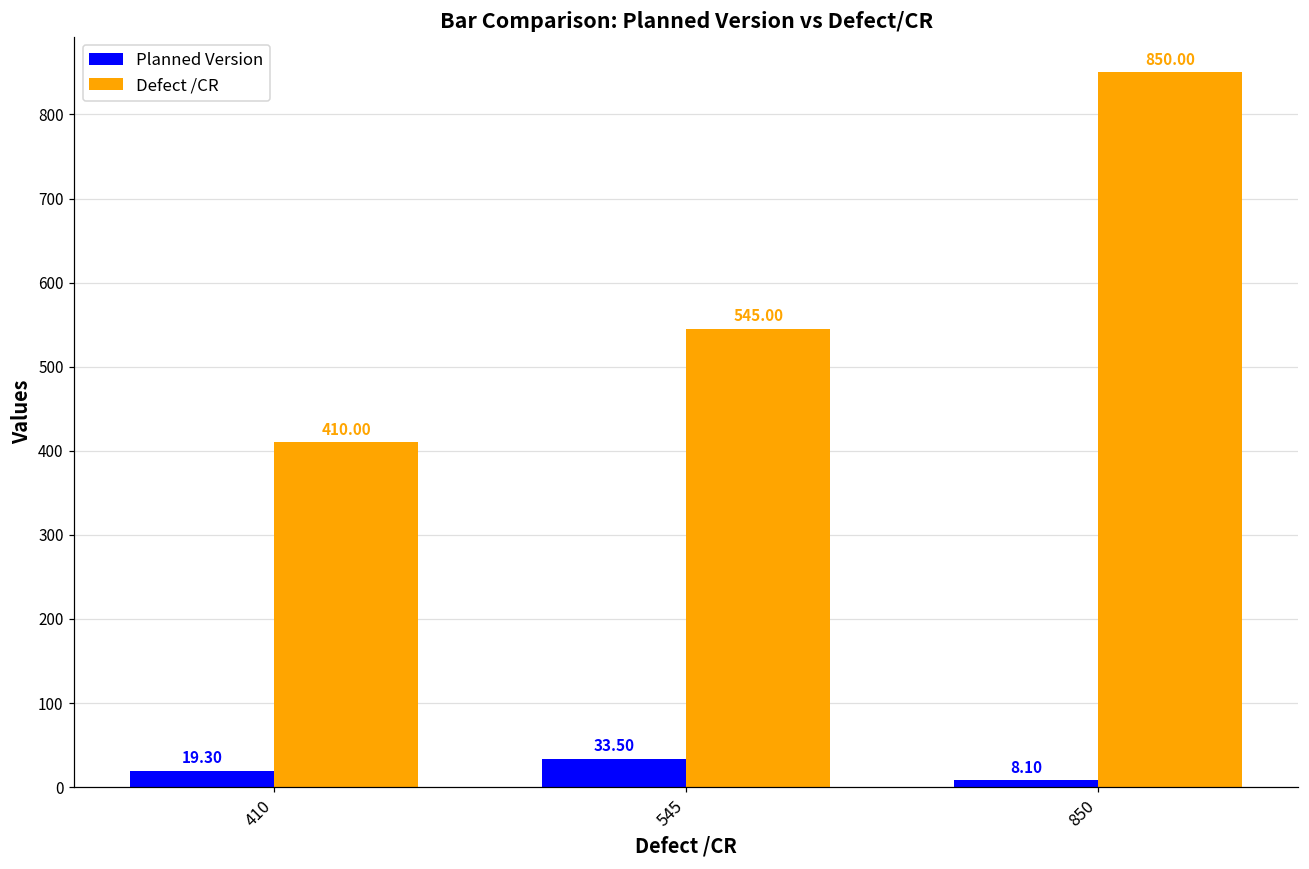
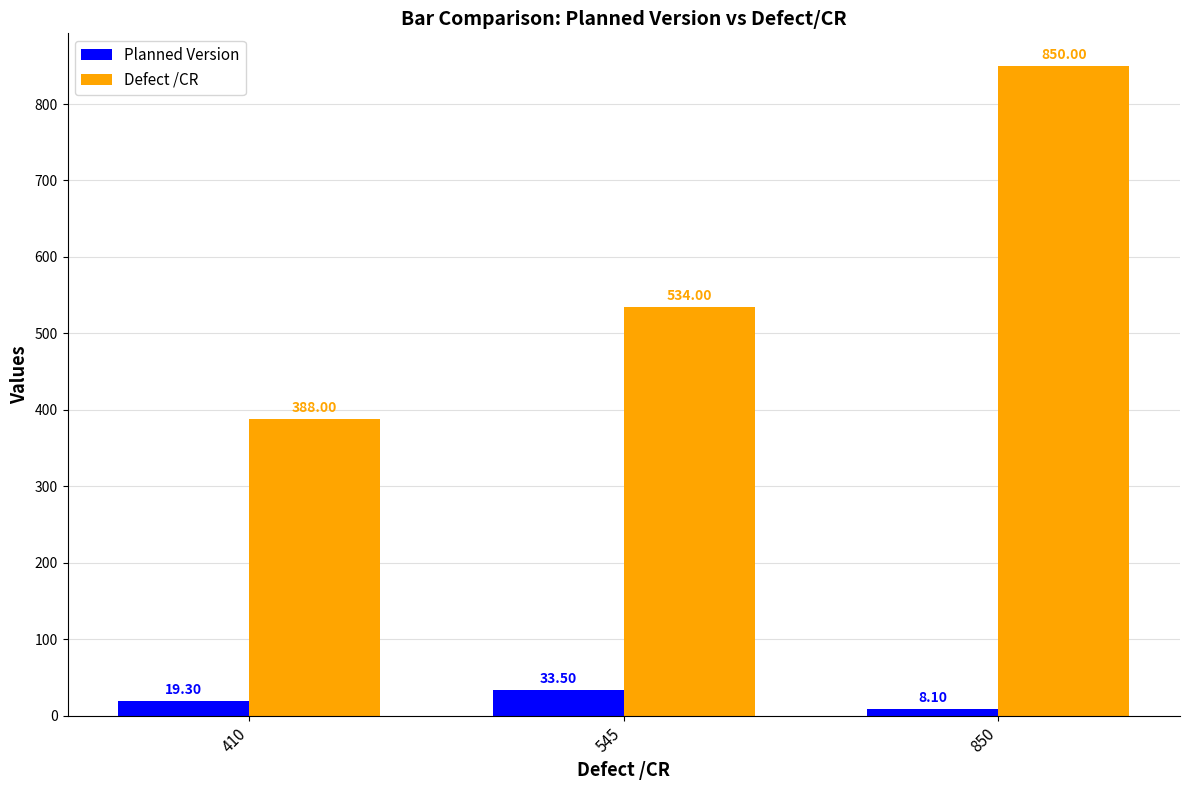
Defect /CR, 410: 410.00 -> 388.00
Defect /CR, 545: 545.00 -> 534.00
